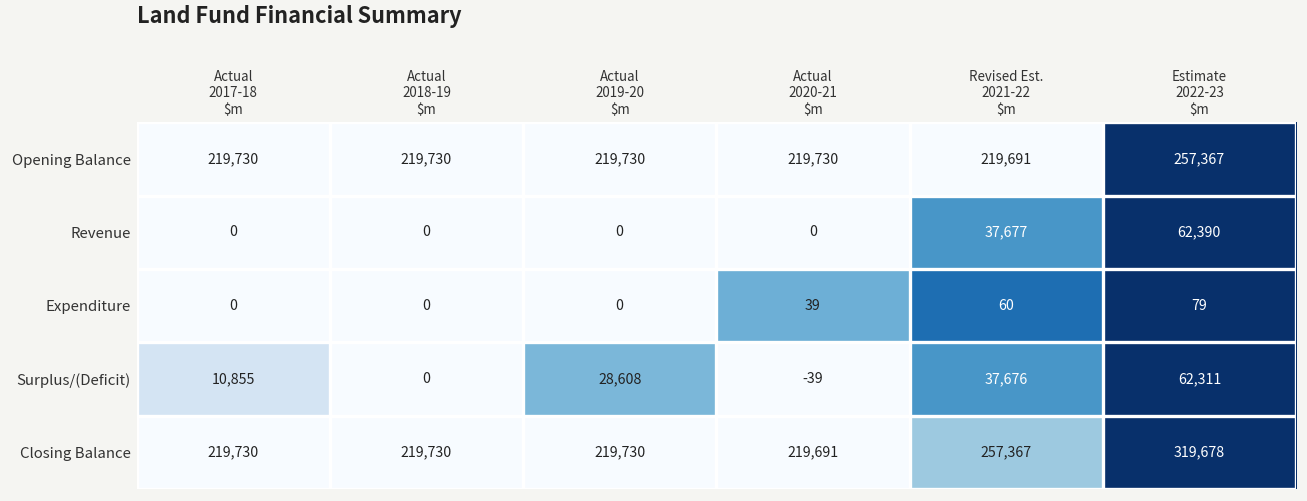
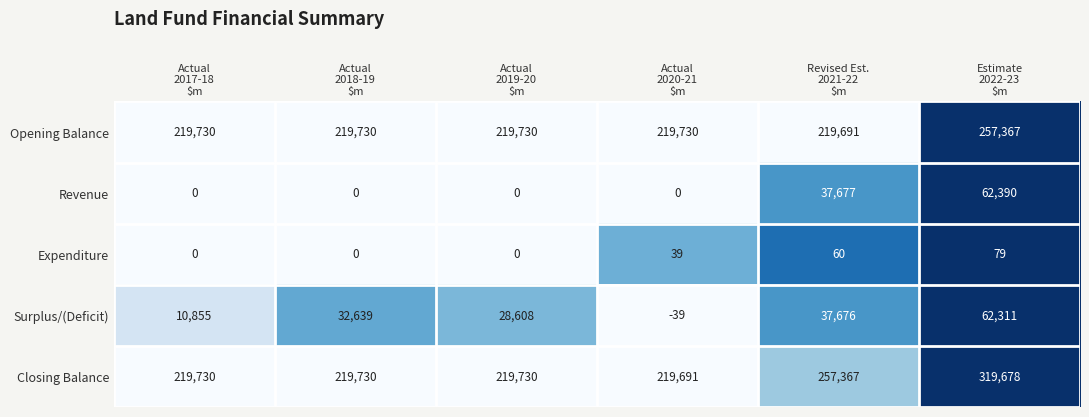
Surplus/(Deficit), Actual 2018-19 $m: 0 -> 32,639
